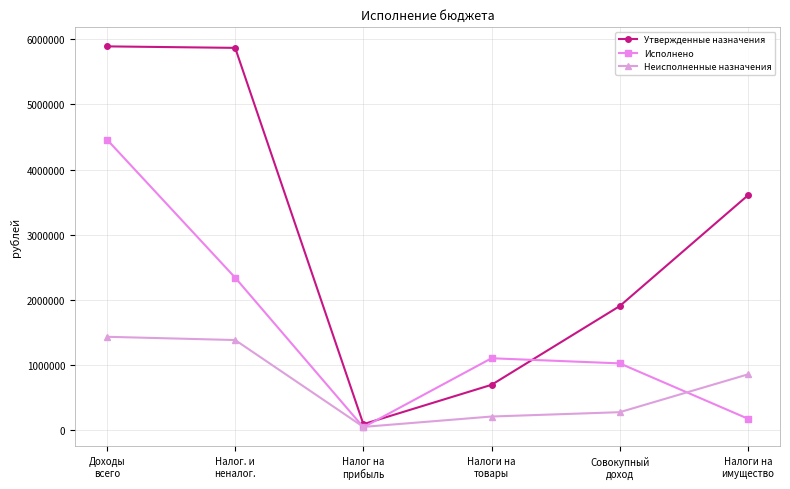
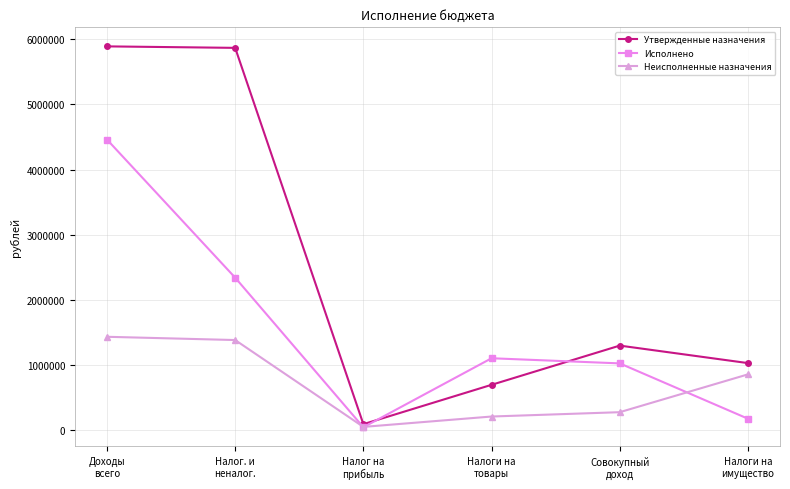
Утвержденные назначения, Совокупный доход: 1900000 -> 1300000
Утвержденные назначения, Налоги на имущество: 3600000 -> 1000000
